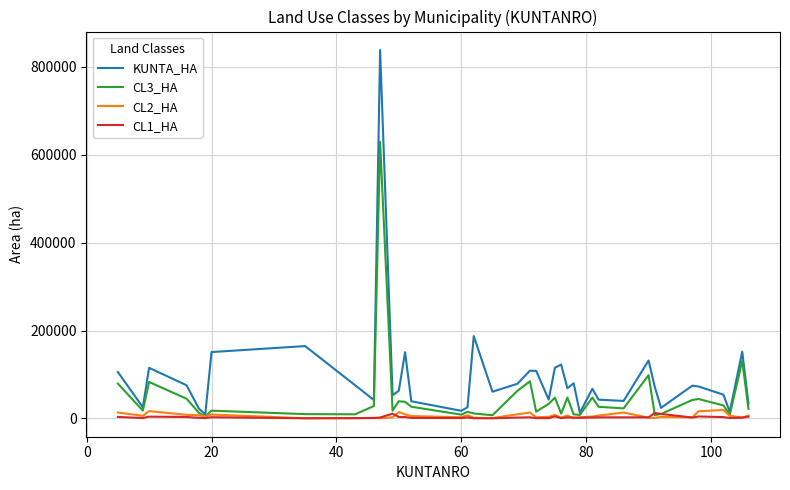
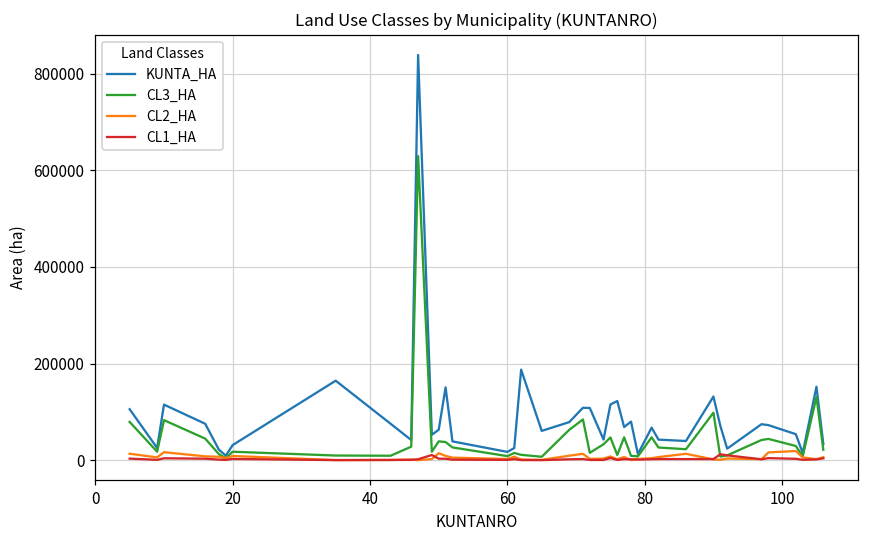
KUNTA_HA, 20: 150000 -> 30000
